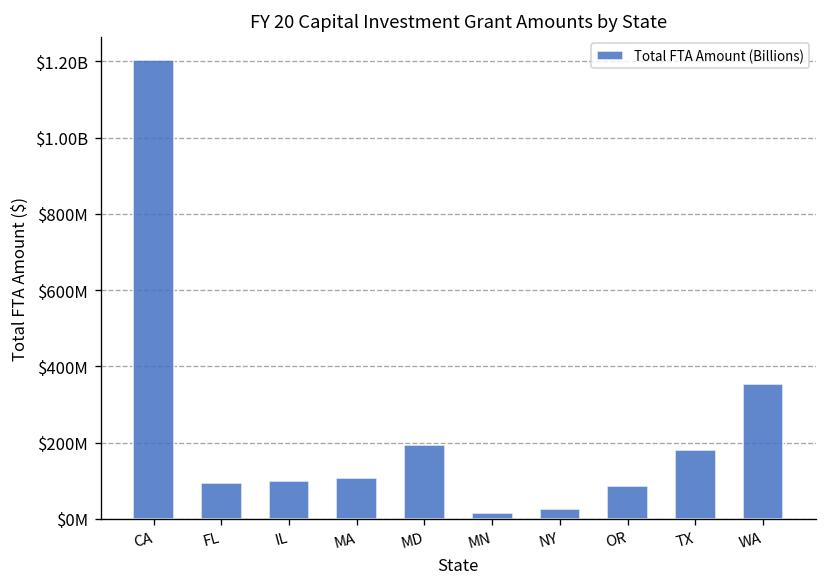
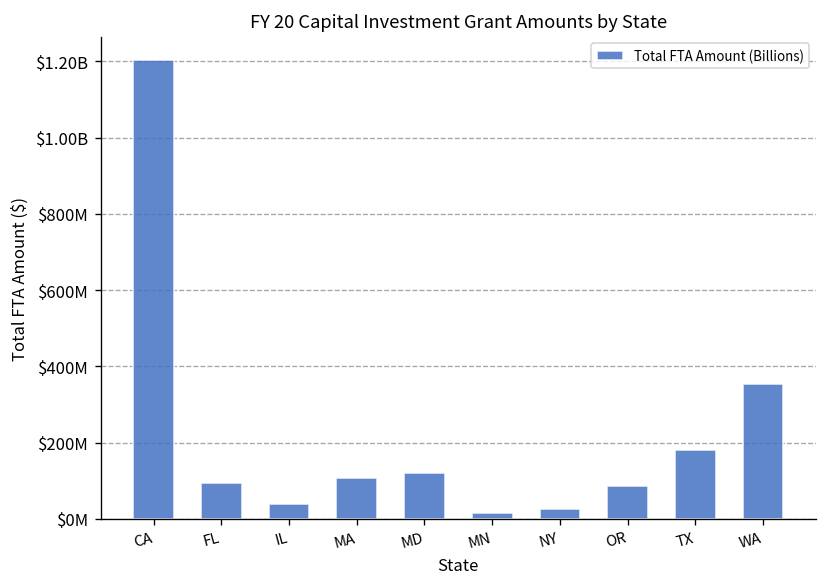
IL: $100000000 -> $40000000
MD: $190000000 -> $120000000
